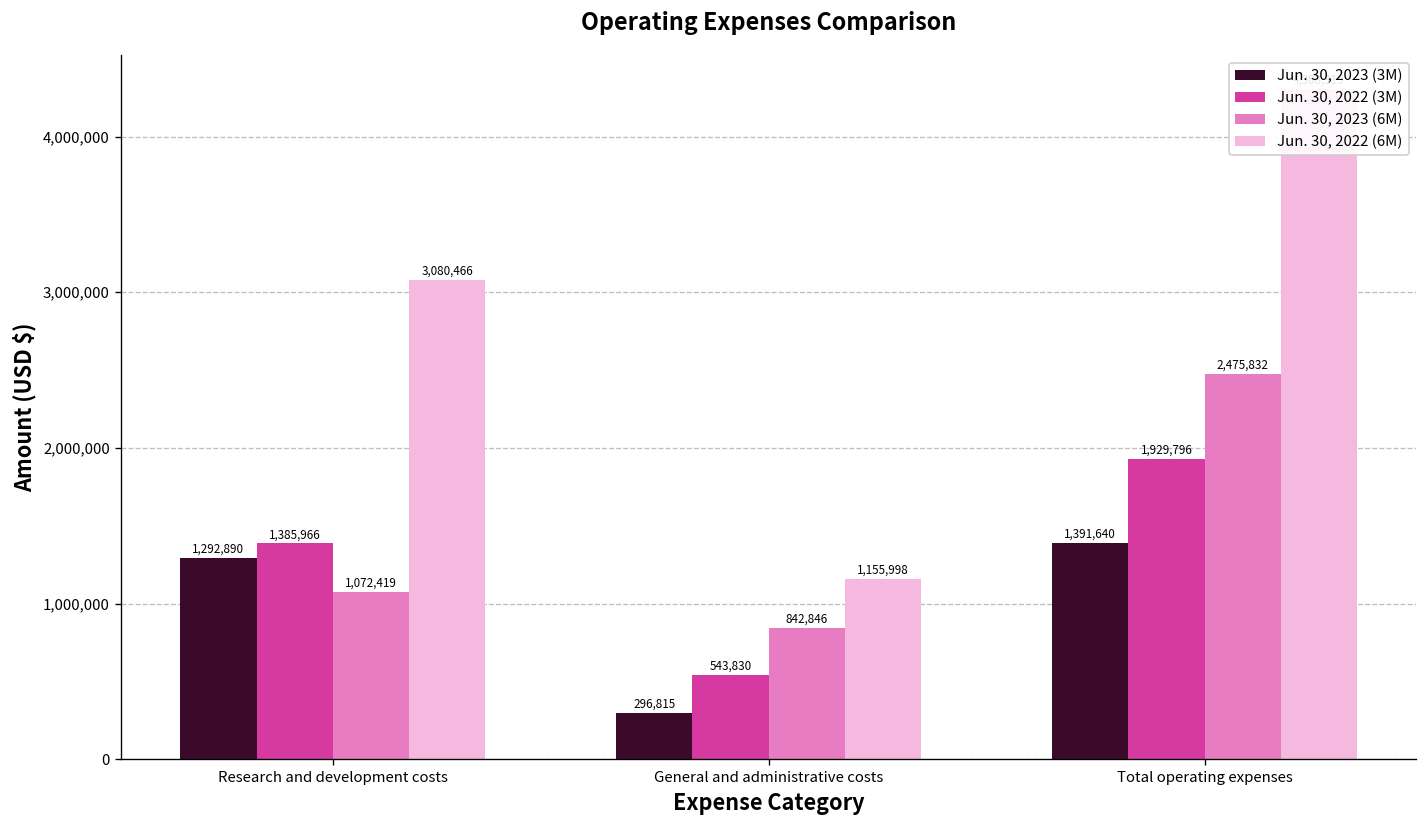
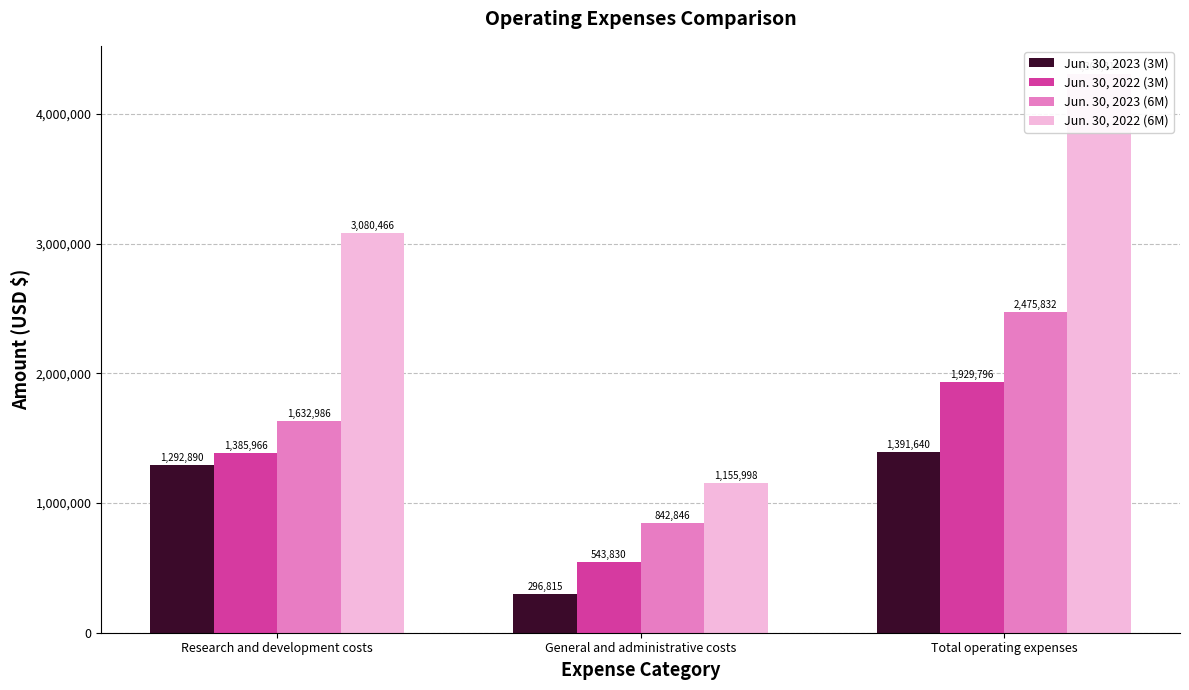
Jun. 30, 2023 (6M), Research and development costs: 1,072,419 -> 1,632,986
